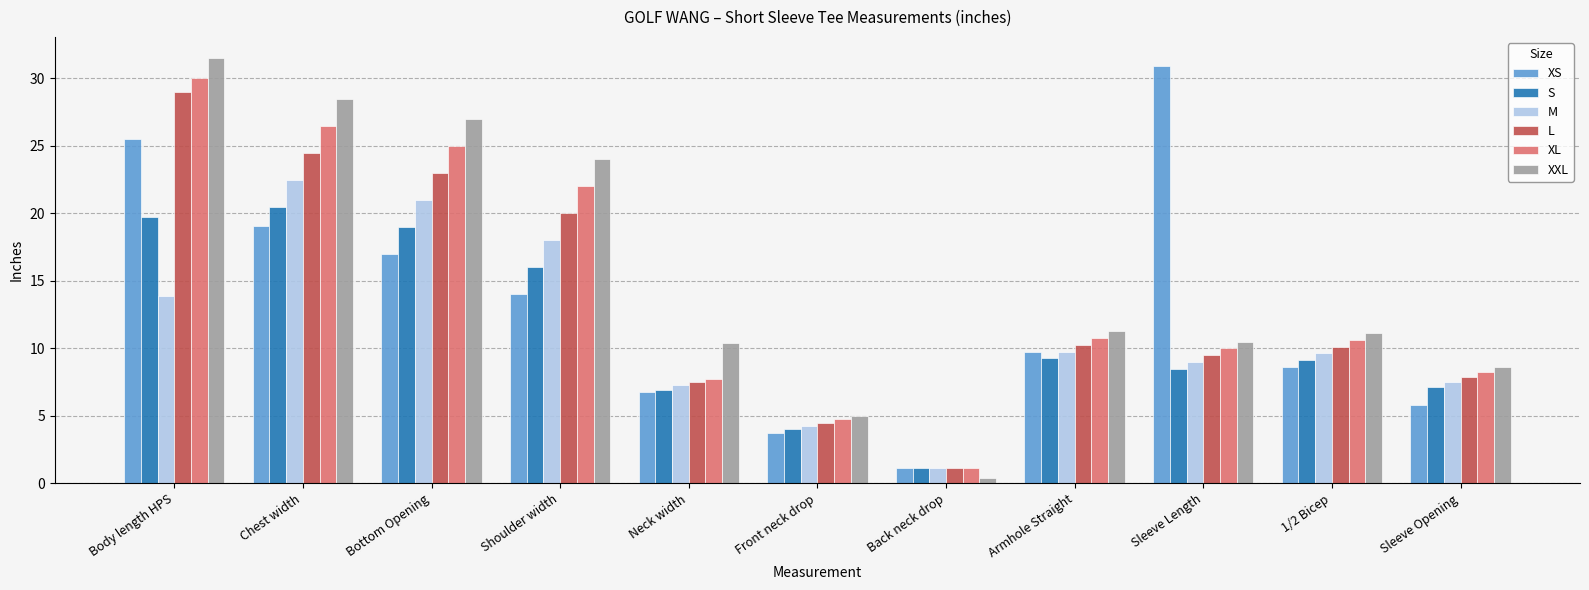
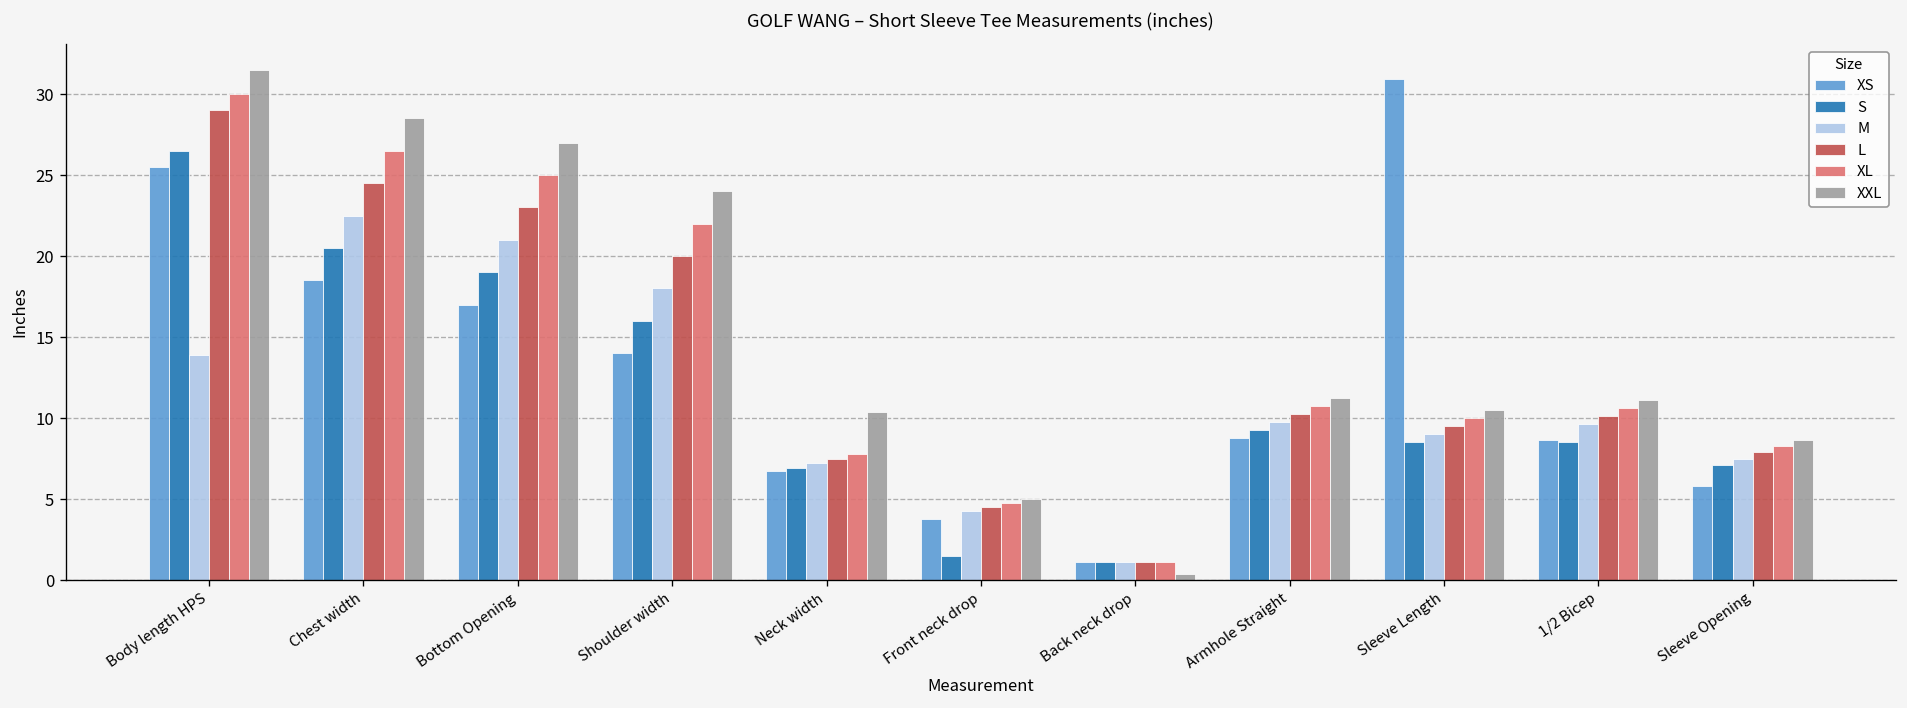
S, Body length HPS: 19.7 -> 26.5
XS, Chest width: 19.1 -> 18.5
S, Front neck drop: 4.0 -> 1.5
XS, Armhole Straight: 9.7 -> 8.8
S, 1/2 Bicep: 9.1 -> 8.5
